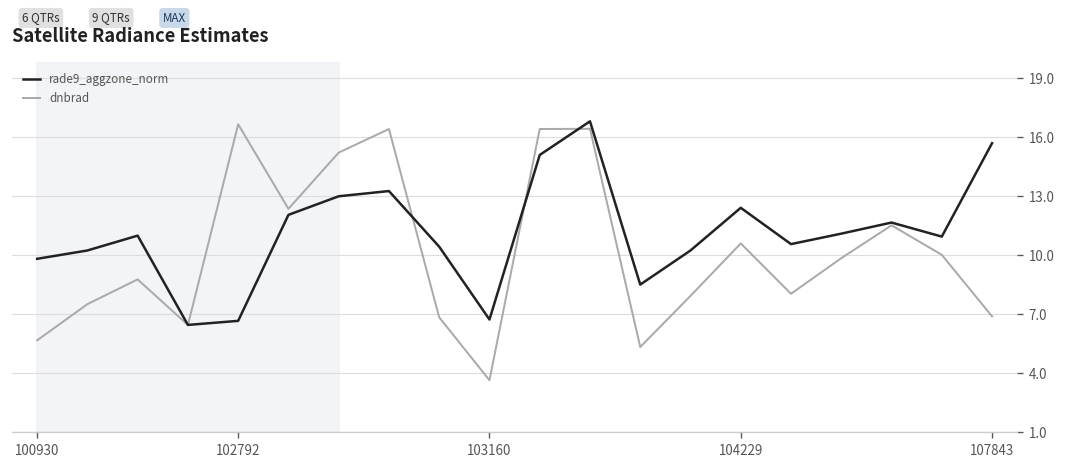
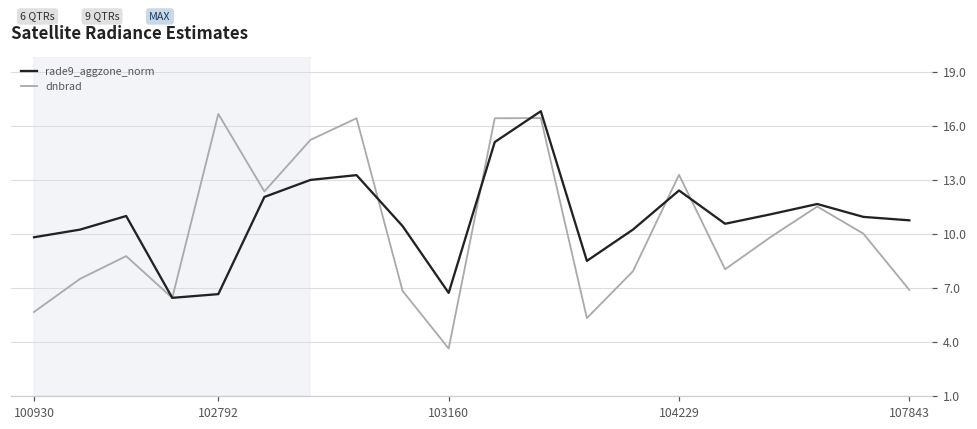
dnbrad, 104229: 10.6 -> 13.3
rade9_aggzone_norm, 107843: 15.7 -> 10.8
